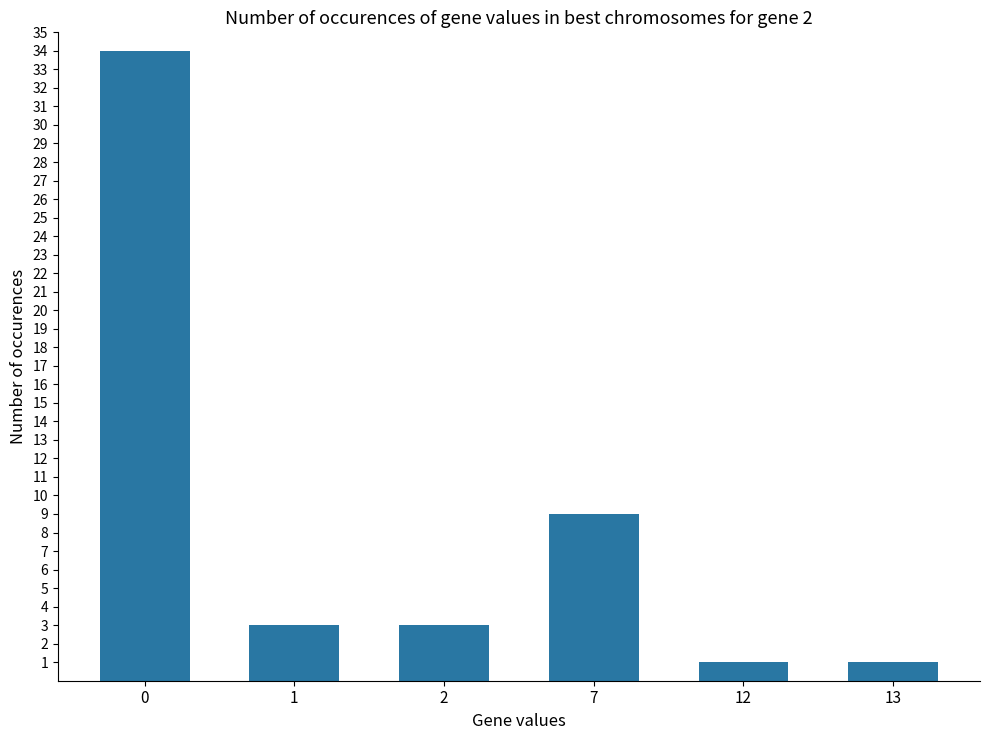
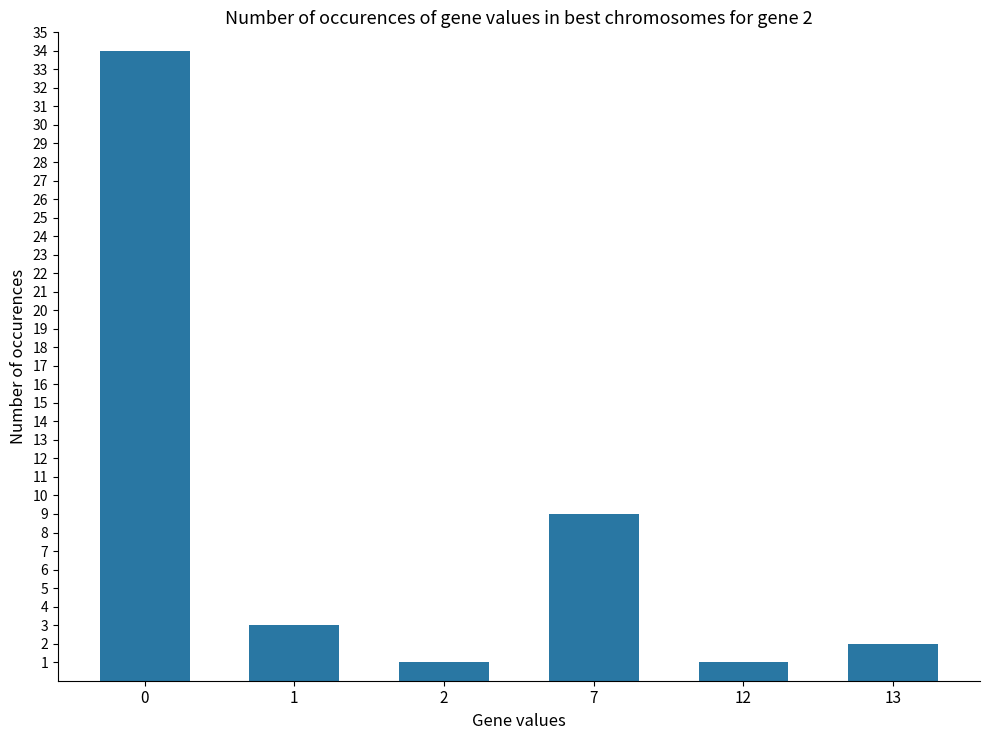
2: 3 -> 1
13: 1 -> 2
